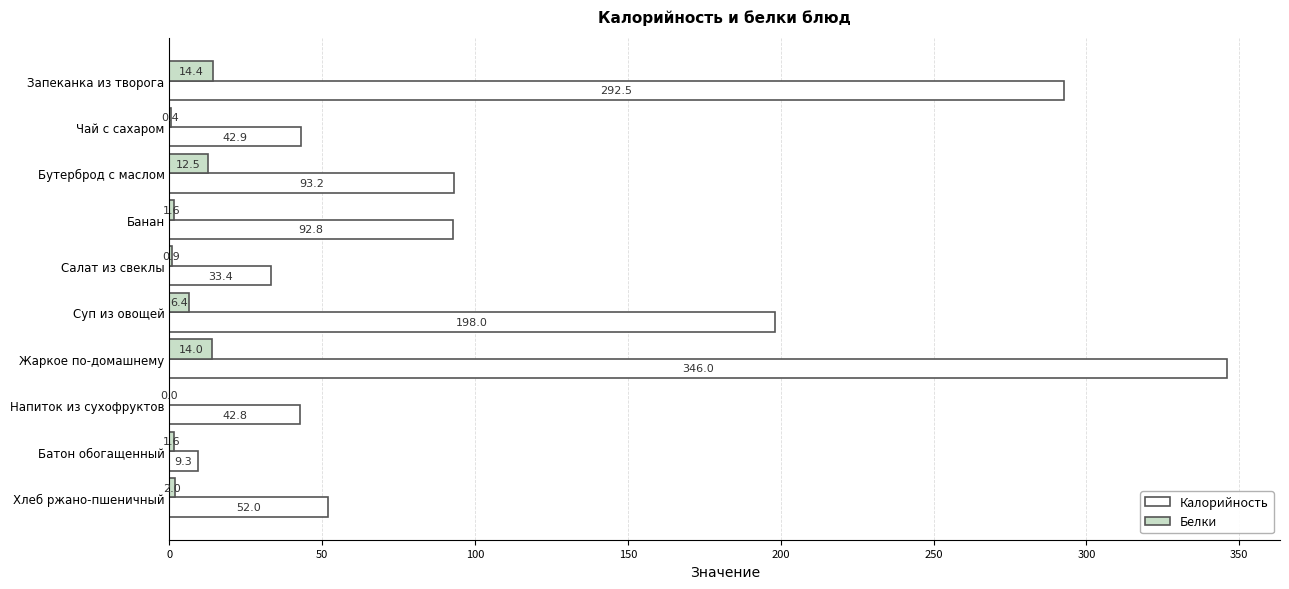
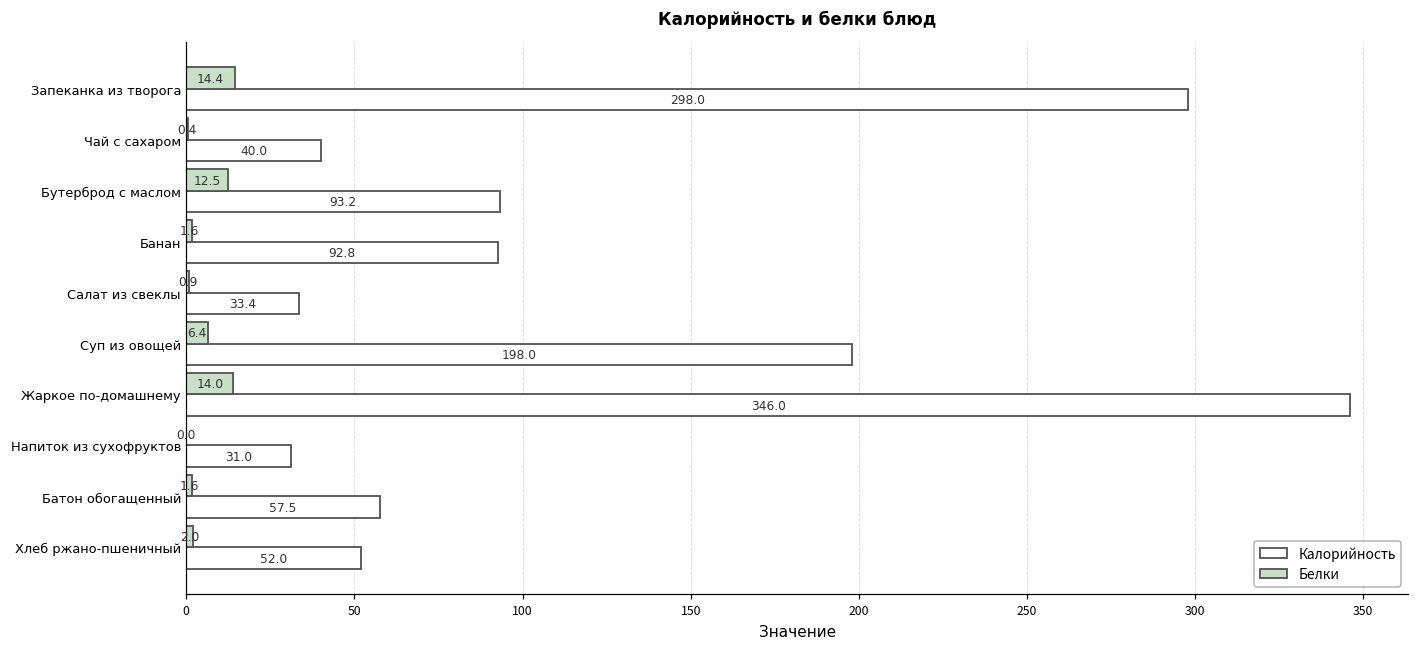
Калорийность, Запеканка из творога: 292.5 -> 298.0
Калорийность, Чай с сахаром: 42.9 -> 40.0
Калорийность, Напиток из сухофруктов: 42.8 -> 31.0
Калорийность, Батон обогащенный: 9.3 -> 57.5
